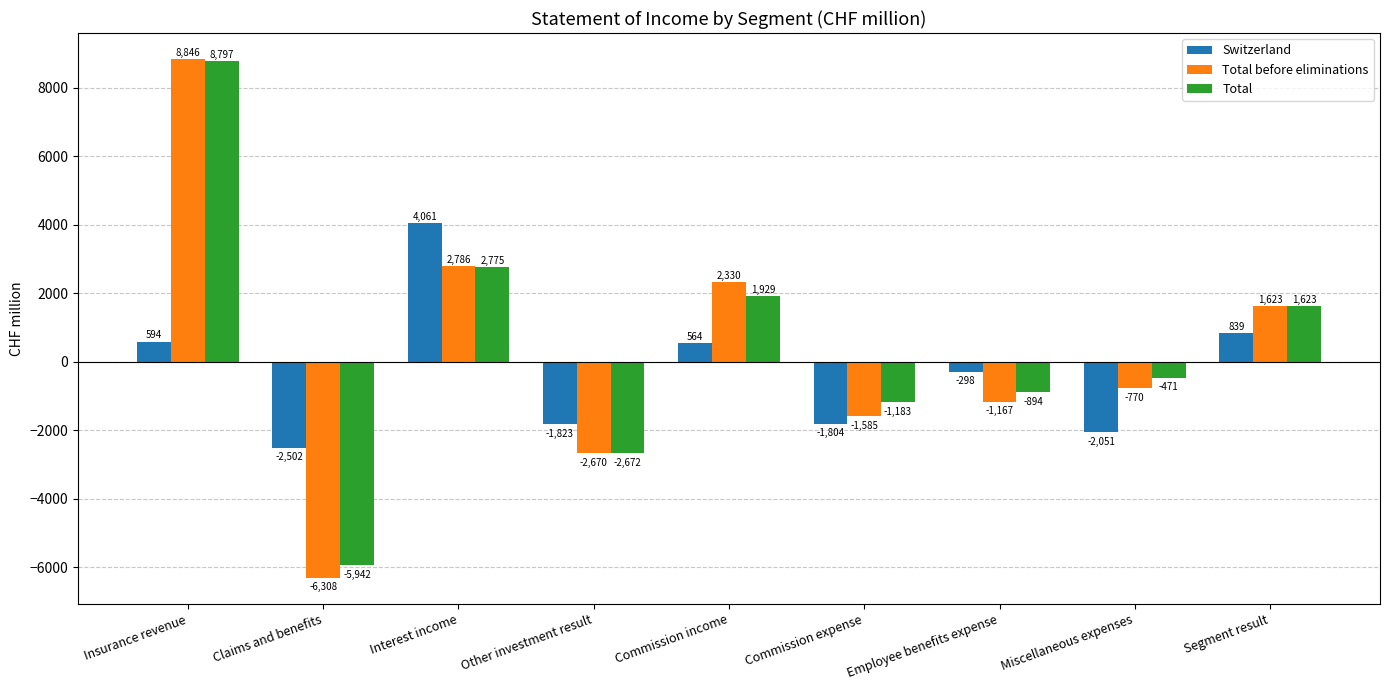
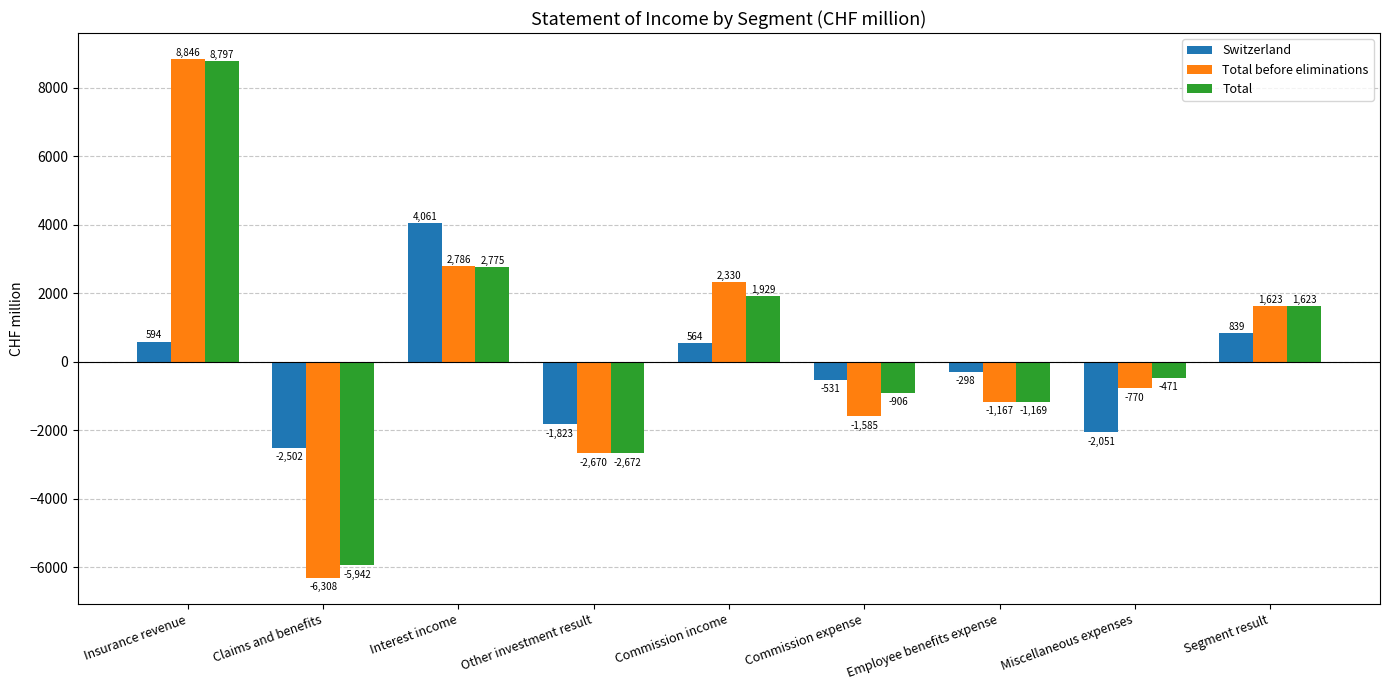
Switzerland, Commission expense: -1,804 -> -531
Total, Commission expense: -1,183 -> -906
Total, Employee benefits expense: -894 -> -1,169
